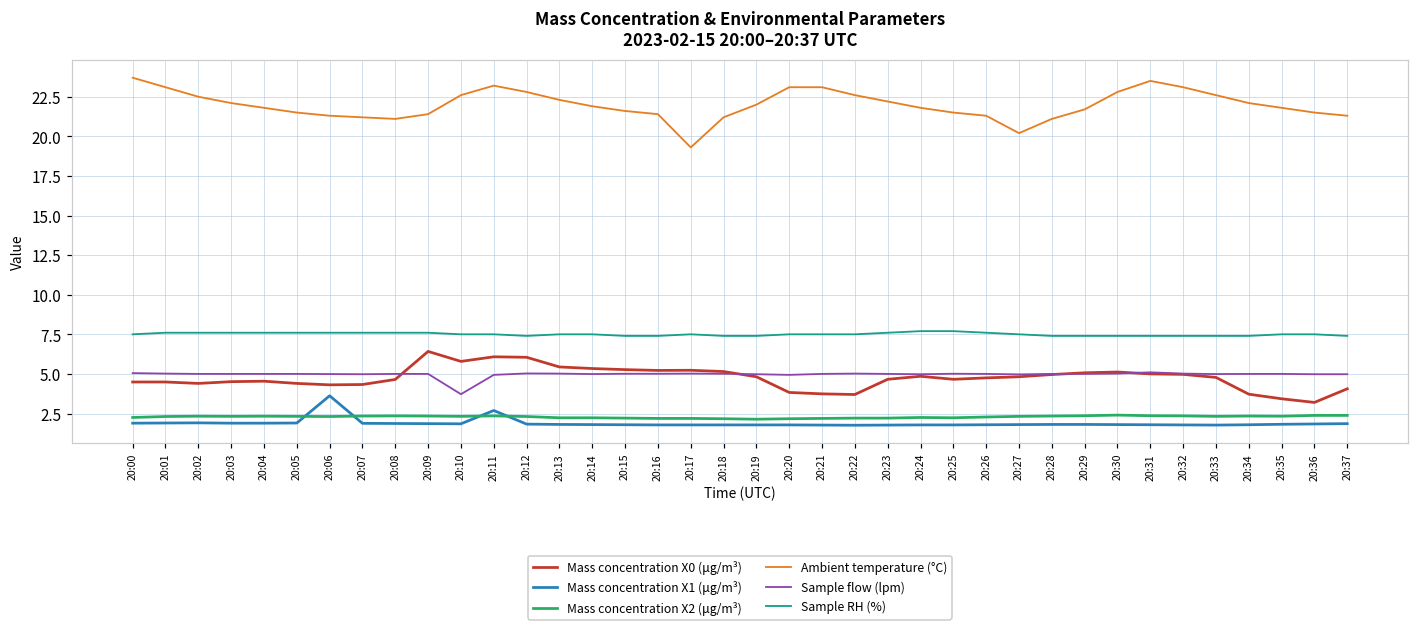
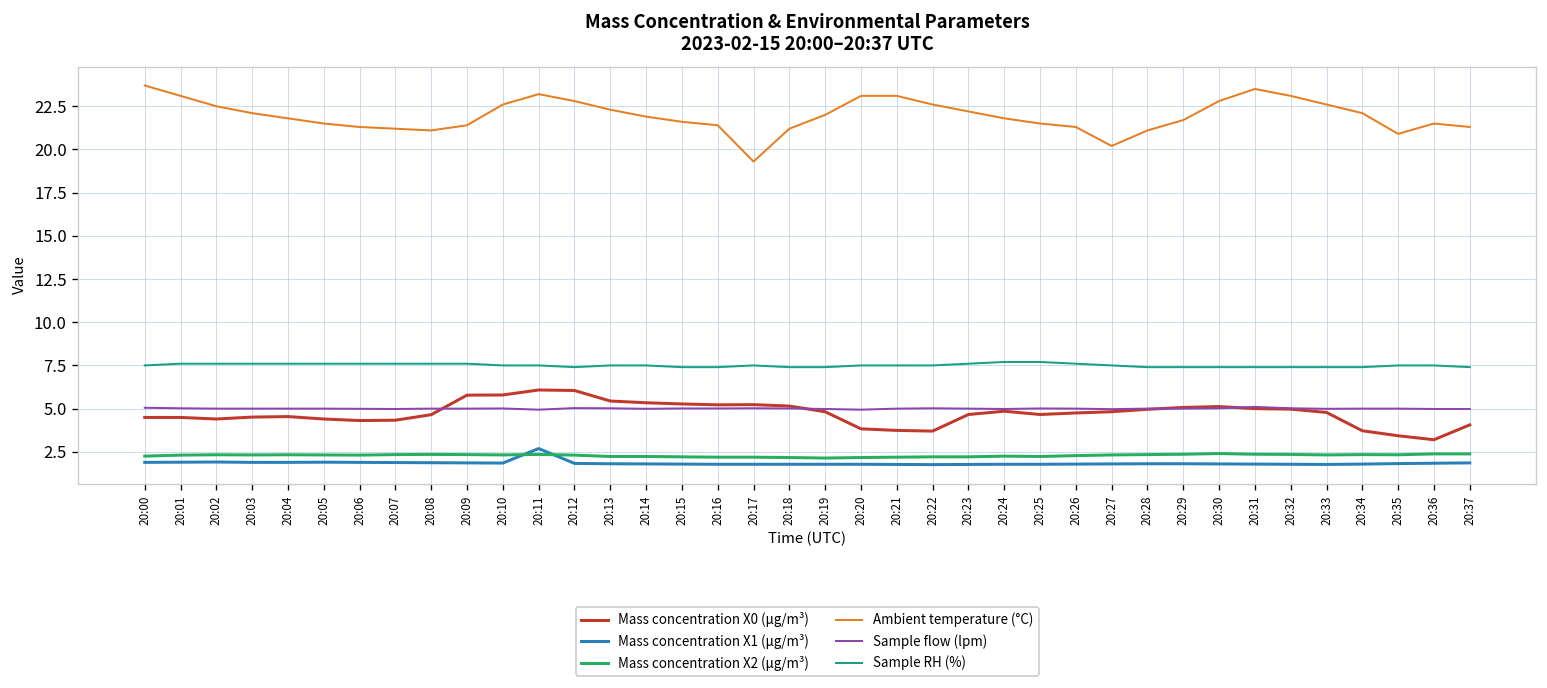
Mass concentration X1 (μg/m³), 20:06: 3.6 -> 1.9
Mass concentration X0 (μg/m³), 20:09: 6.4 -> 5.8
Sample flow (lpm), 20:10: 3.7 -> 5.0
Ambient temperature (°C), 20:35: 21.8 -> 20.9
